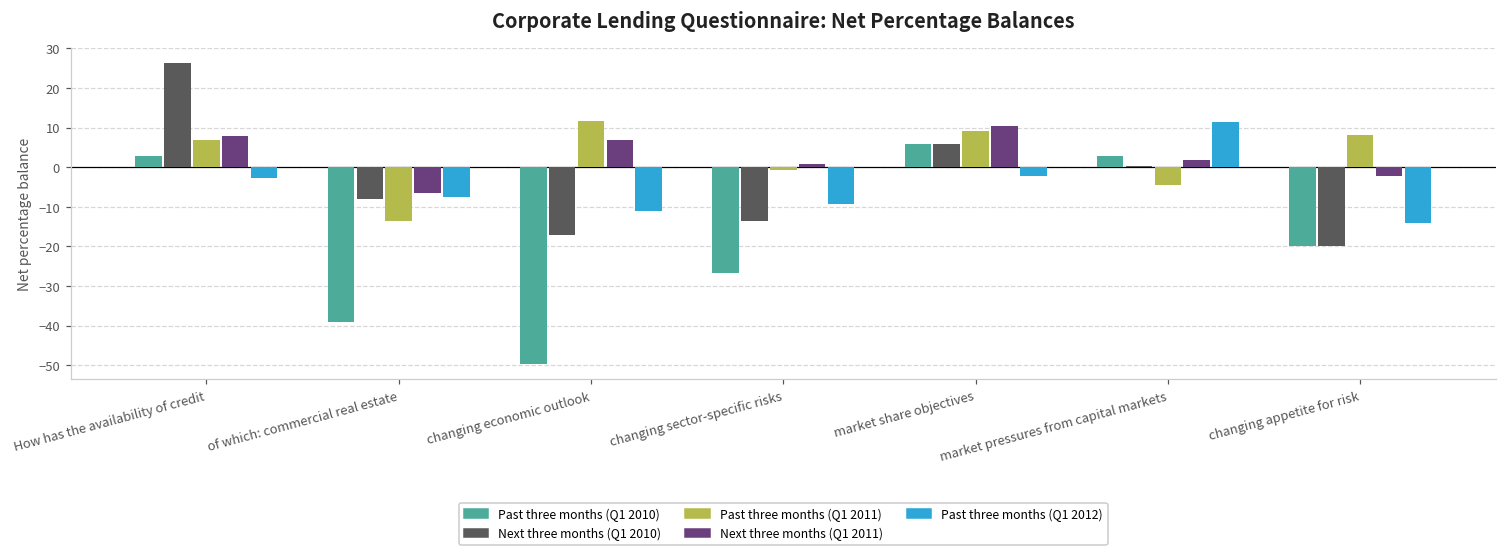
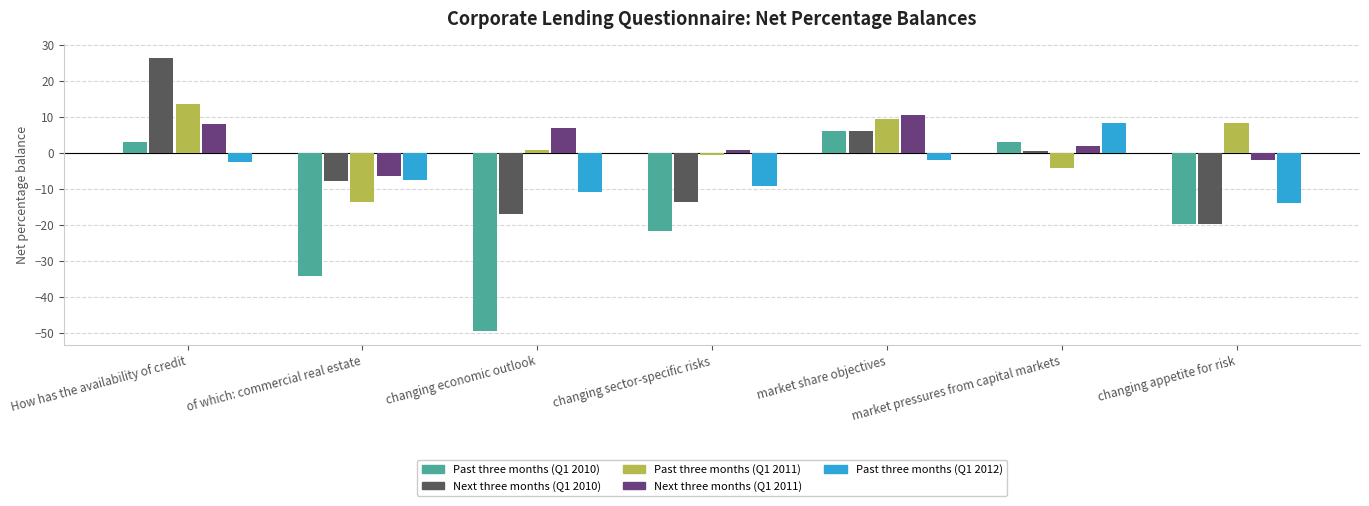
Past three months (Q1 2011), How has the availability of credit: 7 -> 14
Past three months (Q1 2010), of which: commercial real estate: -39 -> -34
Past three months (Q1 2011), changing economic outlook: 12 -> 1
Past three months (Q1 2010), changing sector-specific risks: -27 -> -22
Past three months (Q1 2012), market pressures from capital markets: 11 -> 8
